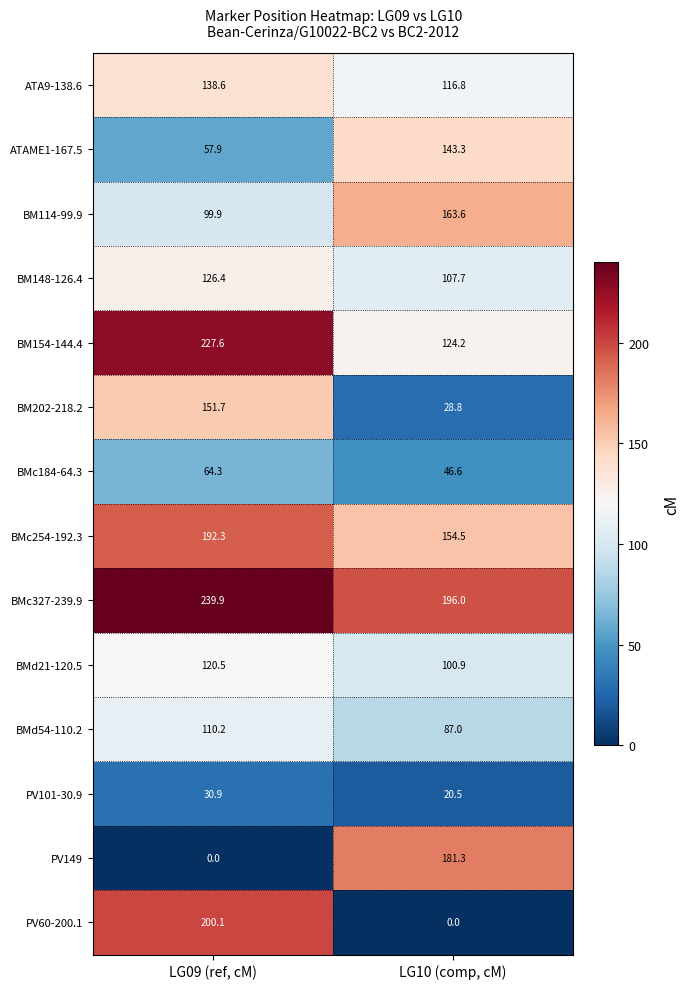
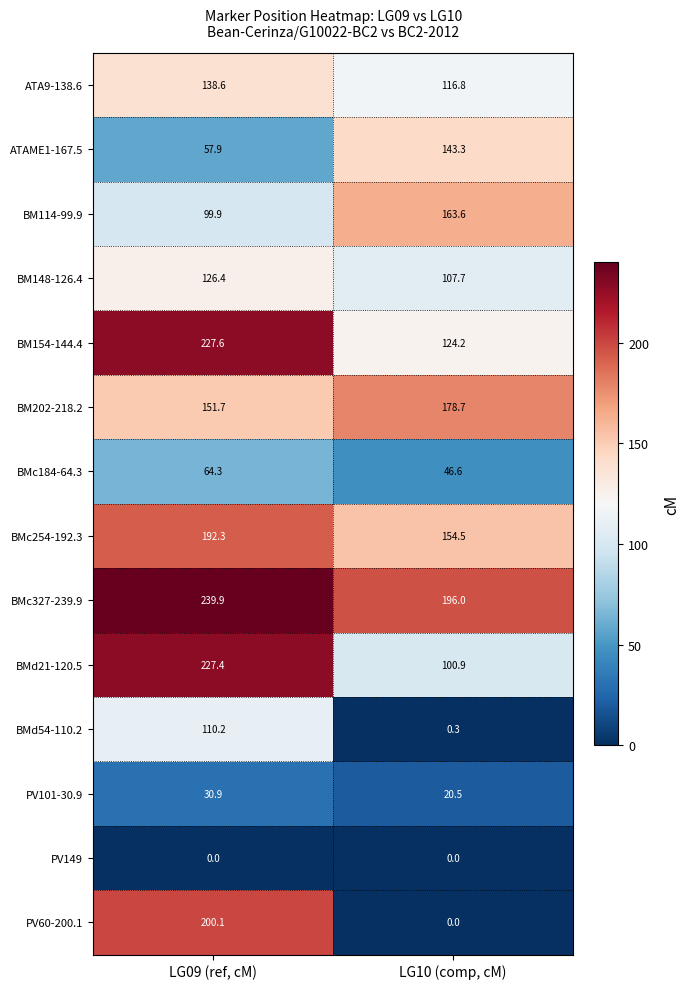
BM202-218.2, LG10 (comp, cM): 28.8 -> 178.7
BMd21-120.5, LG09 (ref, cM): 120.5 -> 227.4
BMd54-110.2, LG10 (comp, cM): 87.0 -> 0.3
PV149, LG10 (comp, cM): 181.3 -> 0.0
